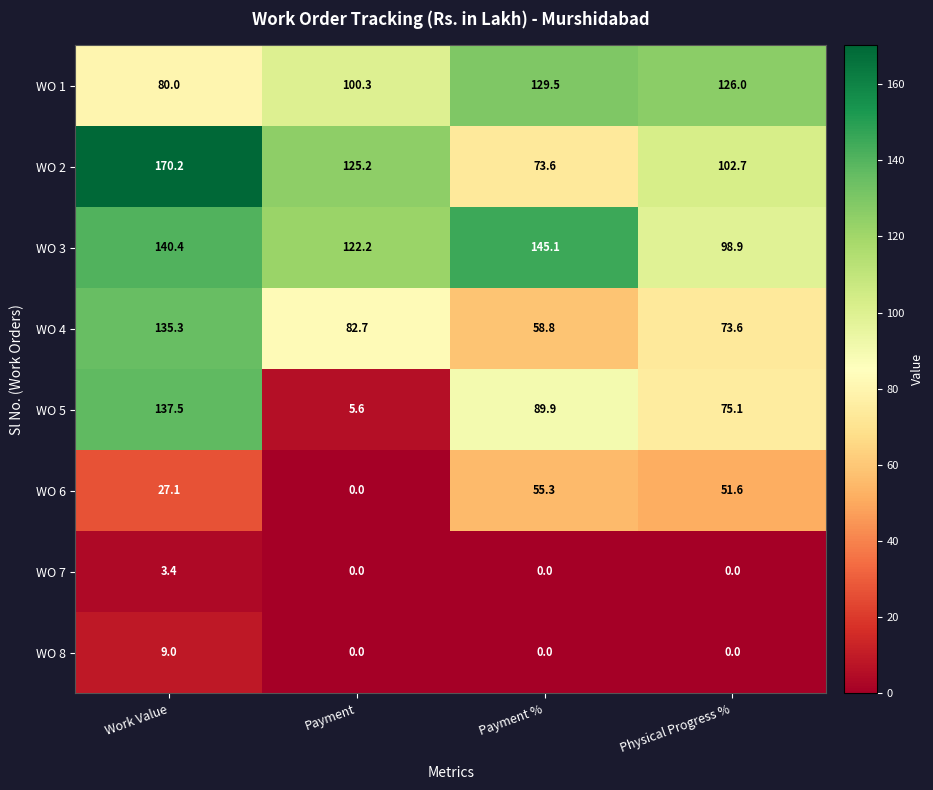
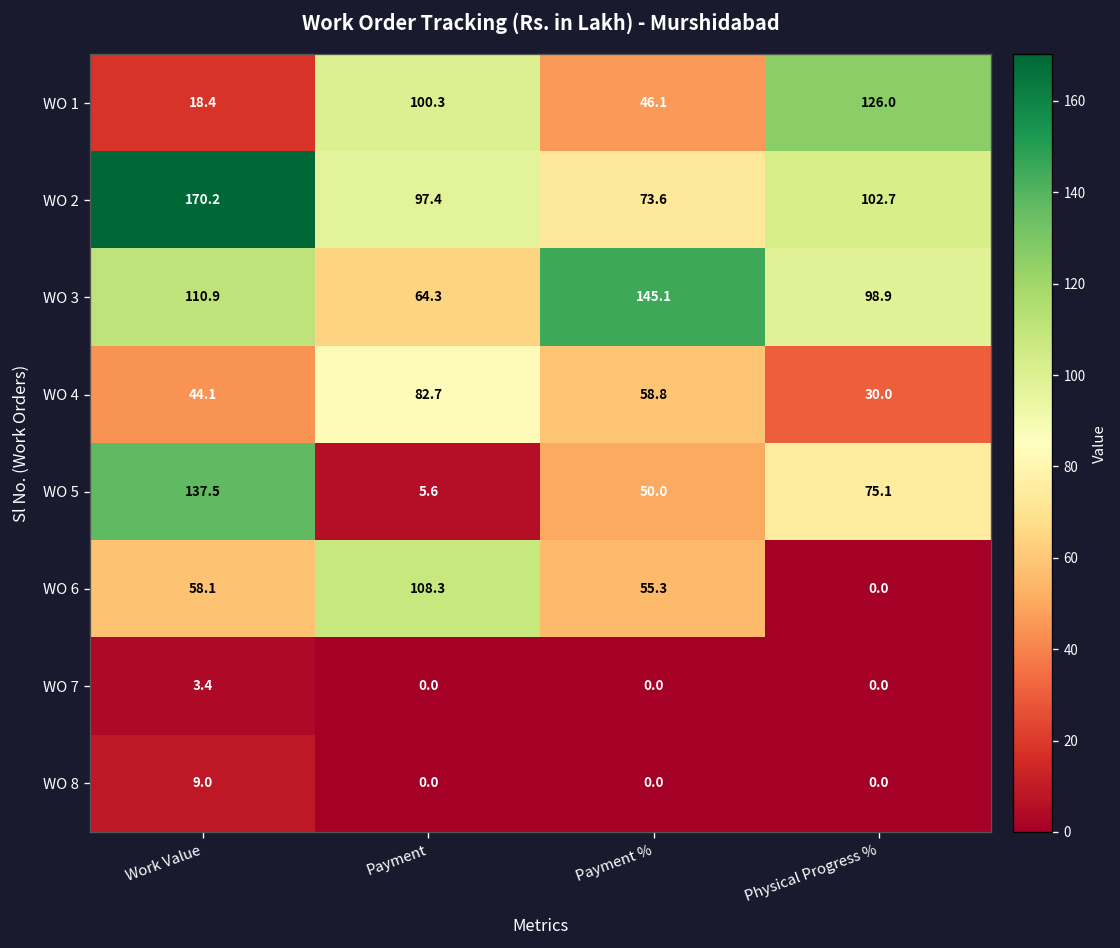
WO 1, Work Value: 80.0 -> 18.4
WO 1, Payment %: 129.5 -> 46.1
WO 2, Payment: 125.2 -> 97.4
WO 3, Work Value: 140.4 -> 110.9
WO 3, Payment: 122.2 -> 64.3
WO 4, Work Value: 135.3 -> 44.1
WO 4, Physical Progress %: 73.6 -> 30.0
WO 5, Payment %: 89.9 -> 50.0
WO 6, Work Value: 27.1 -> 58.1
WO 6, Payment: 0.0 -> 108.3
WO 6, Physical Progress %: 51.6 -> 0.0
